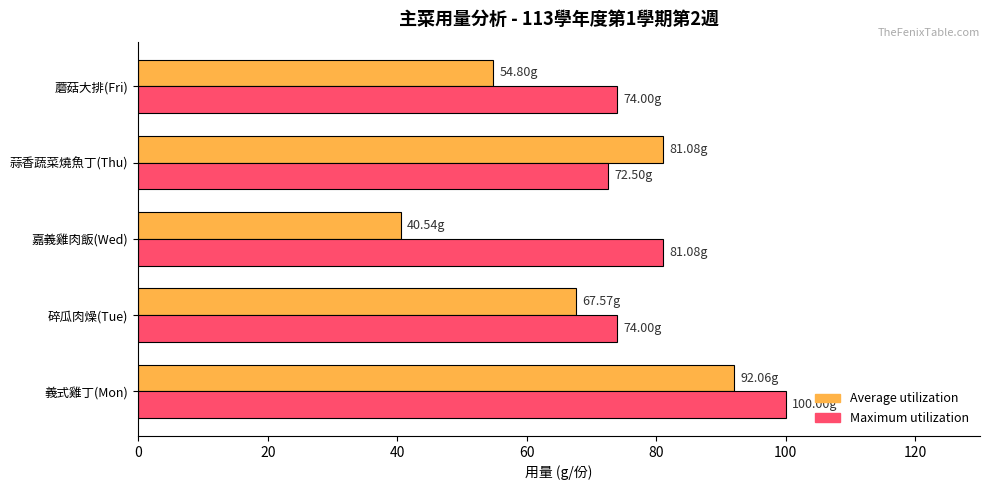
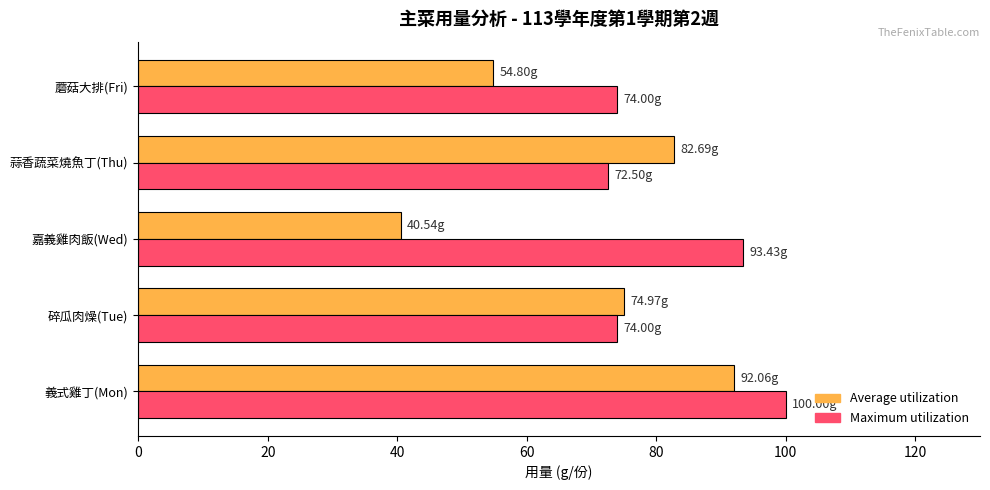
Average utilization, 蒜香蔬菜燒魚丁(Thu): 81.08g -> 82.69g
Maximum utilization, 嘉義雞肉飯(Wed): 81.08g -> 93.43g
Average utilization, 碎瓜肉燥(Tue): 67.57g -> 74.97g
